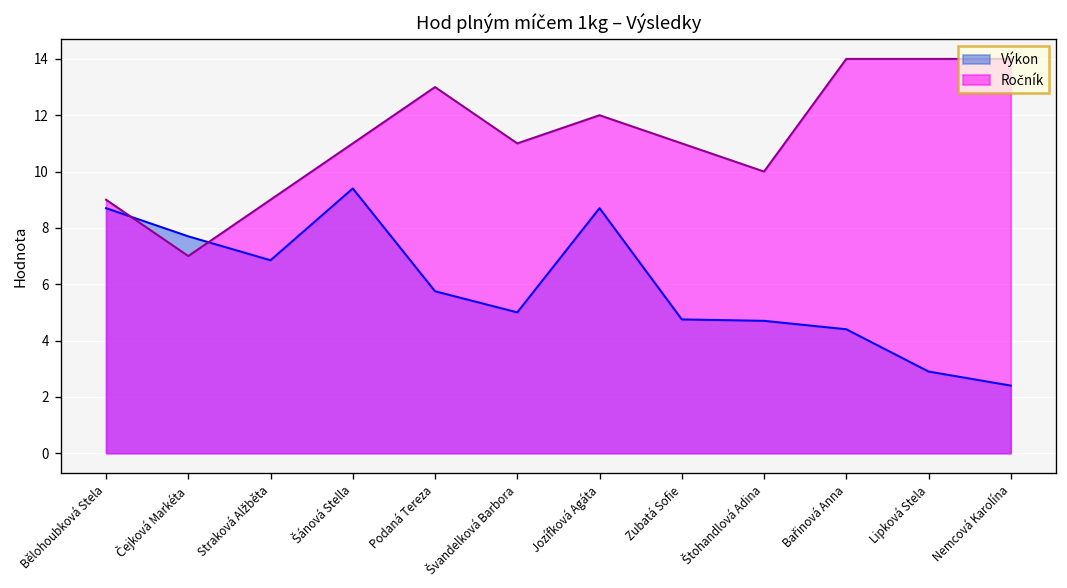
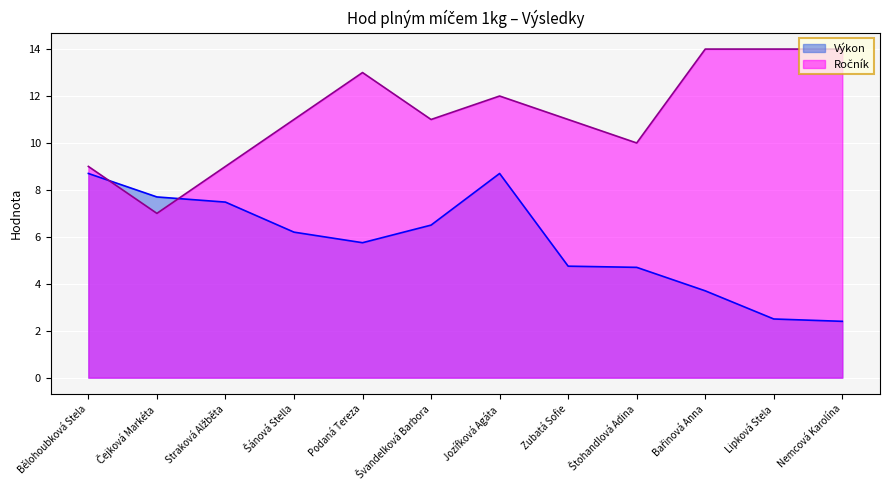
Výkon, Straková Alžběta: 6.9 -> 7.5
Výkon, Šánová Stella: 9.4 -> 6.2
Výkon, Švandelková Barbora: 5.0 -> 6.5
Výkon, Bařinová Anna: 4.4 -> 3.7
Výkon, Lipková Stela: 2.9 -> 2.5
